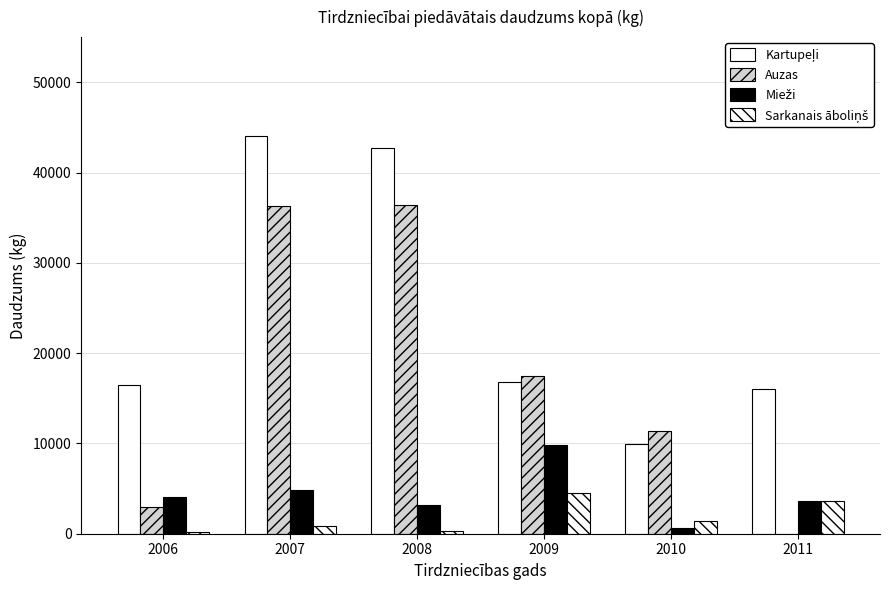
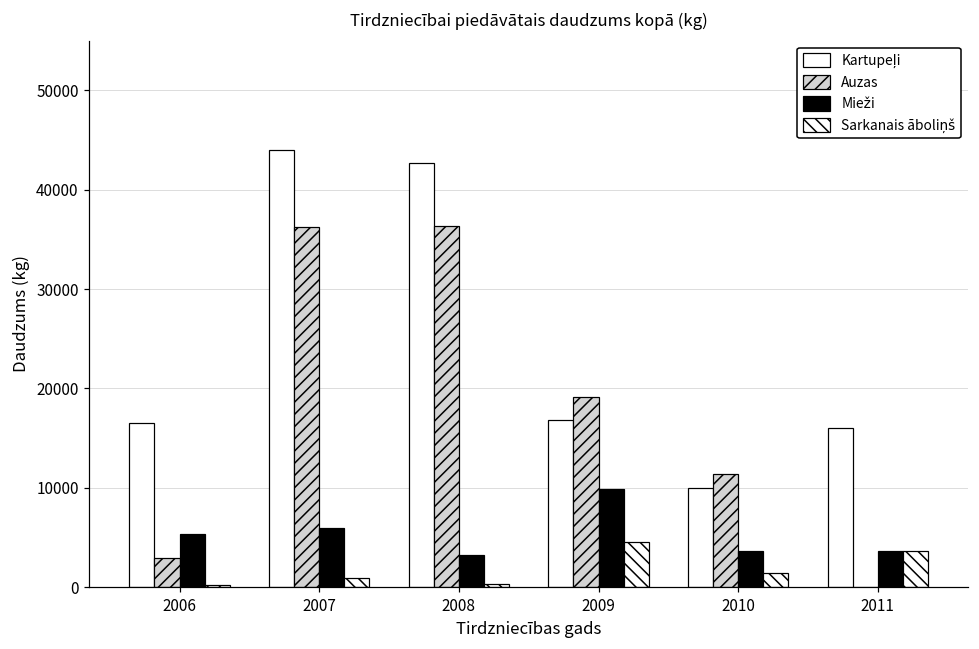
Mieži, 2006: 4000 -> 5000
Mieži, 2007: 5000 -> 6000
Auzas, 2009: 17000 -> 19000
Mieži, 2010: 1000 -> 4000
